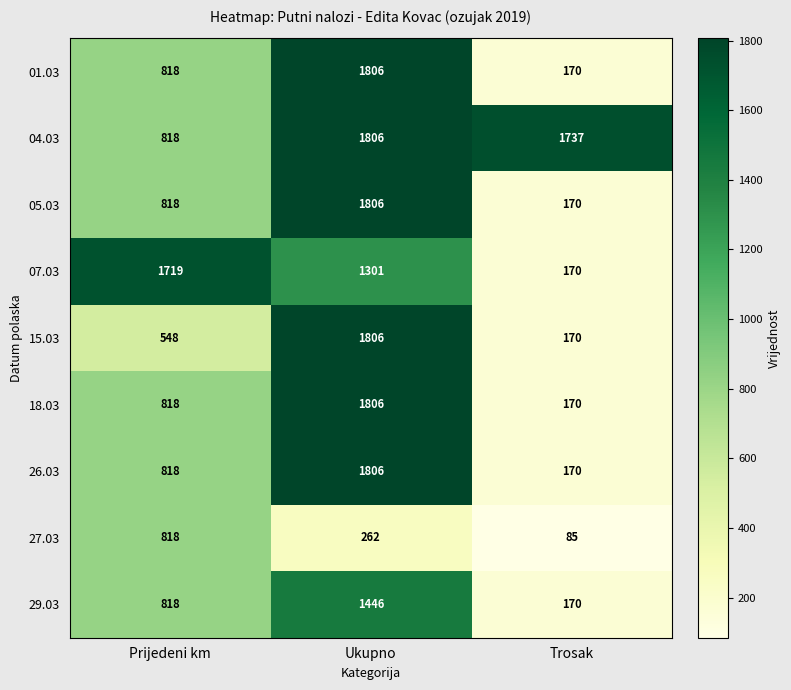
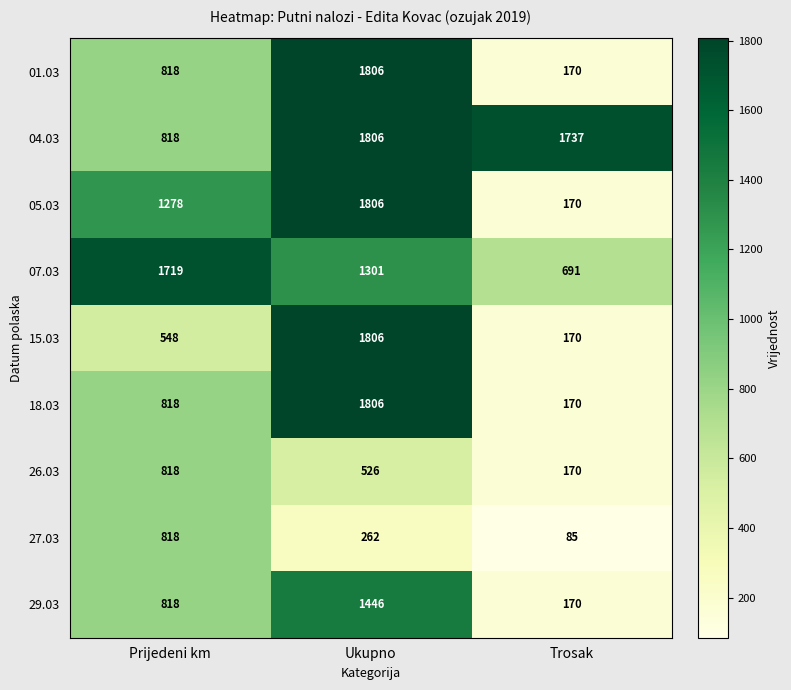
05.03, Prijedeni km: 818 -> 1278
07.03, Trosak: 170 -> 691
26.03, Ukupno: 1806 -> 526
